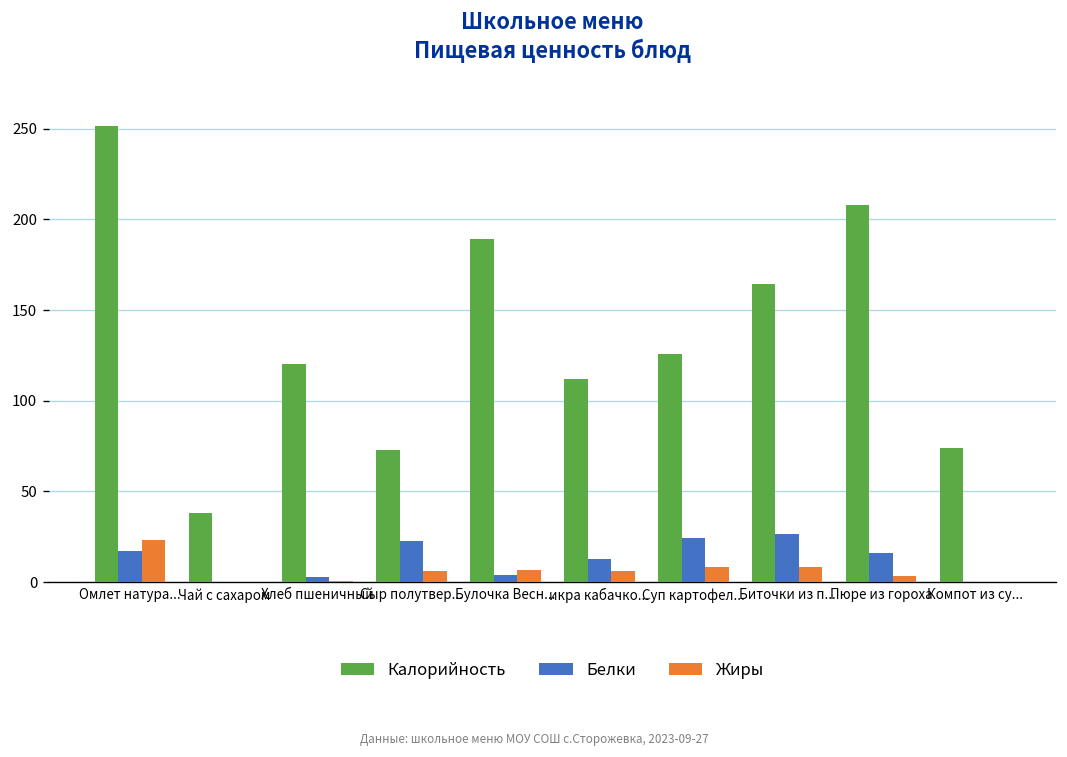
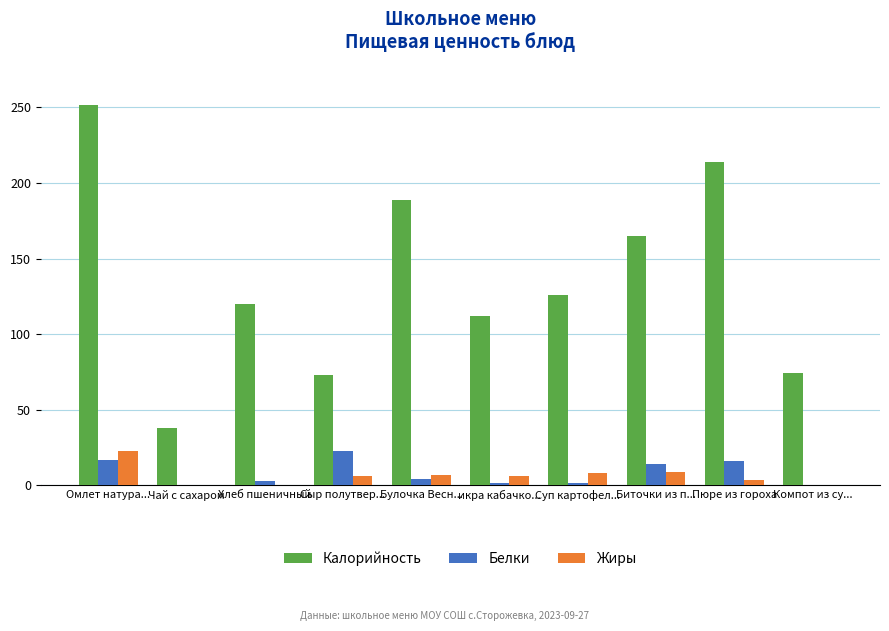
Белки, икра кабачко...: 13 -> 1
Белки, Суп картофел...: 24 -> 2
Белки, Биточки из п...: 26 -> 14
Калорийность, Пюре из гороха: 208 -> 214
